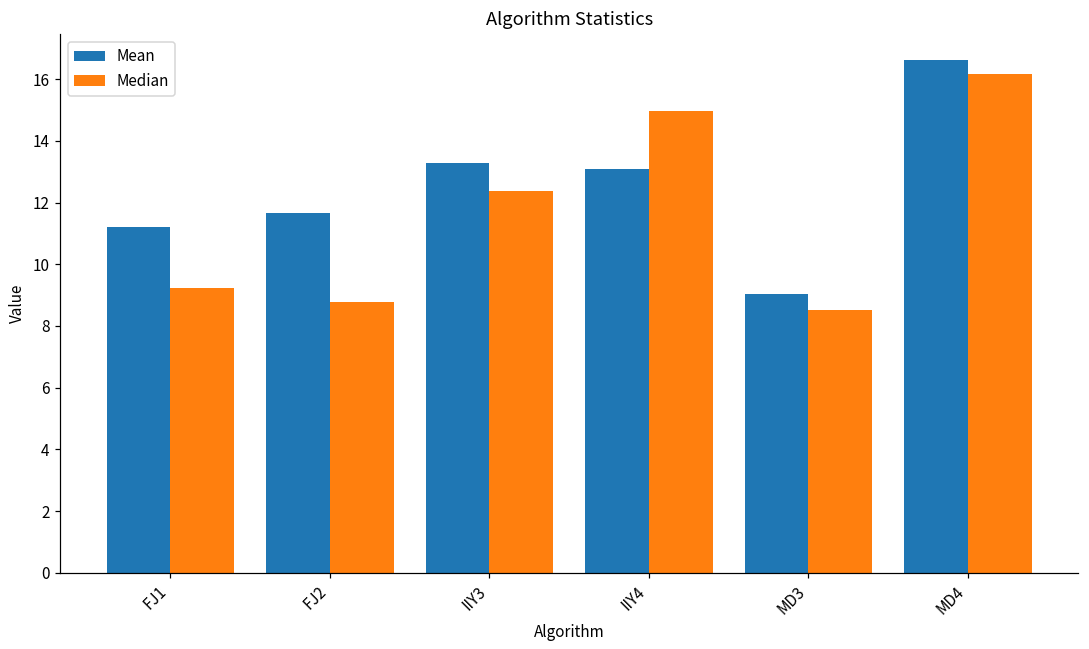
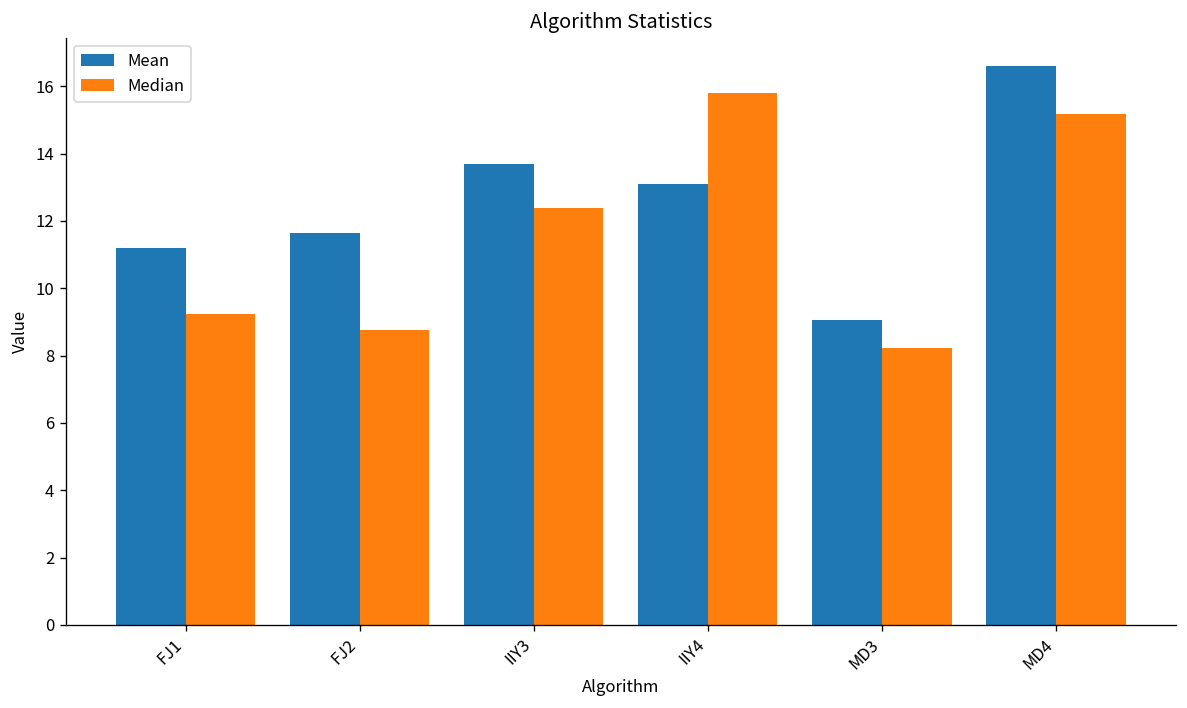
Mean, IIY3: 13.3 -> 13.7
Median, IIY4: 15.0 -> 15.8
Median, MD3: 8.5 -> 8.2
Median, MD4: 16.2 -> 15.2
